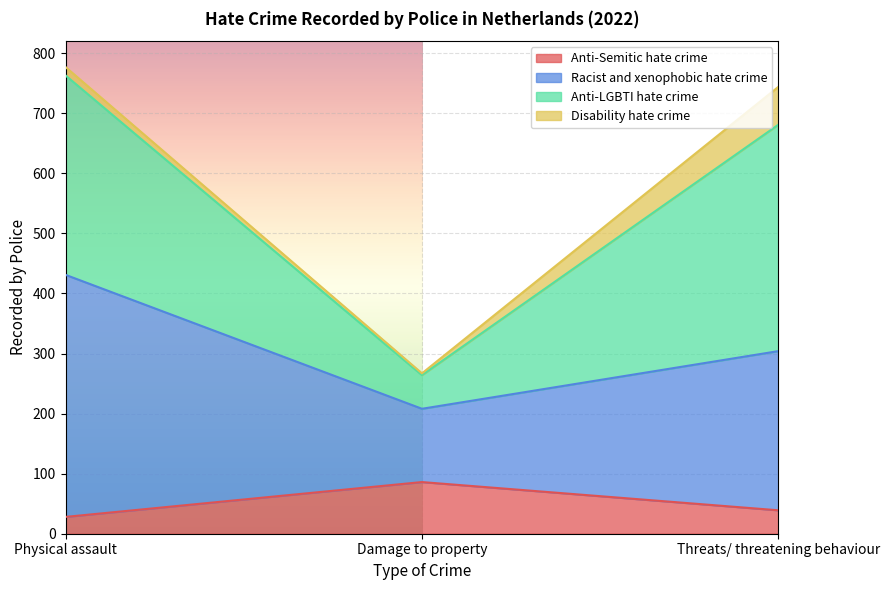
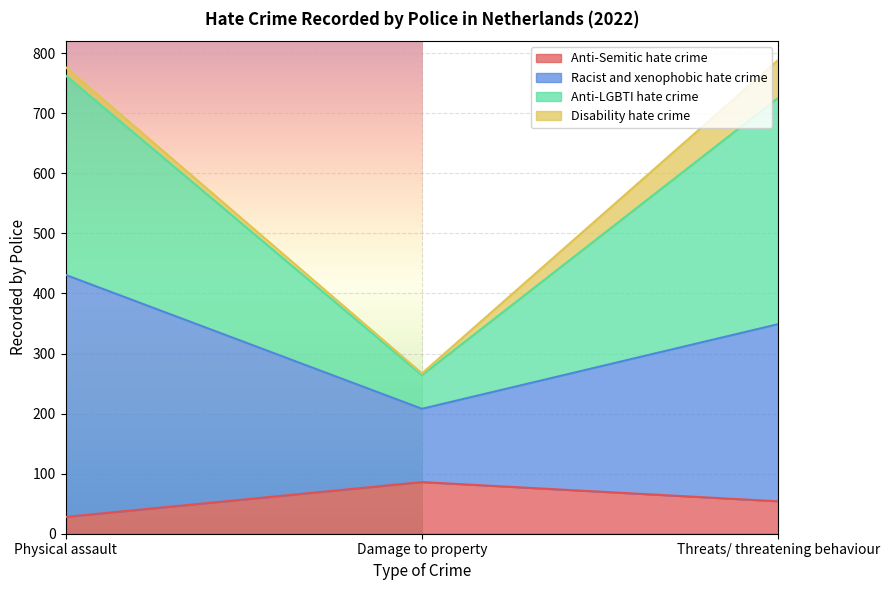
Anti-Semitic hate crime, Threats/ threatening behaviour: 40 -> 50
Racist and xenophobic hate crime, Threats/ threatening behaviour: 270 -> 300
